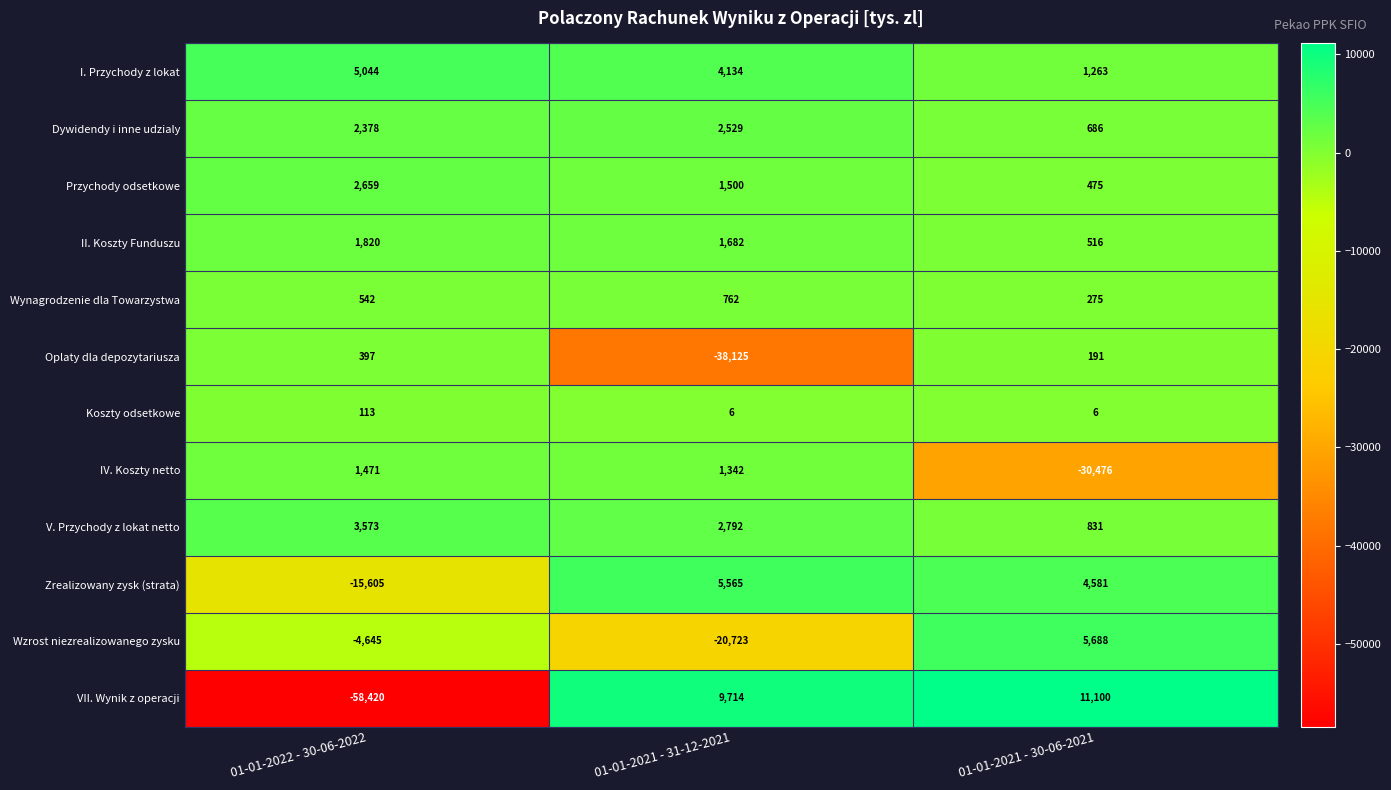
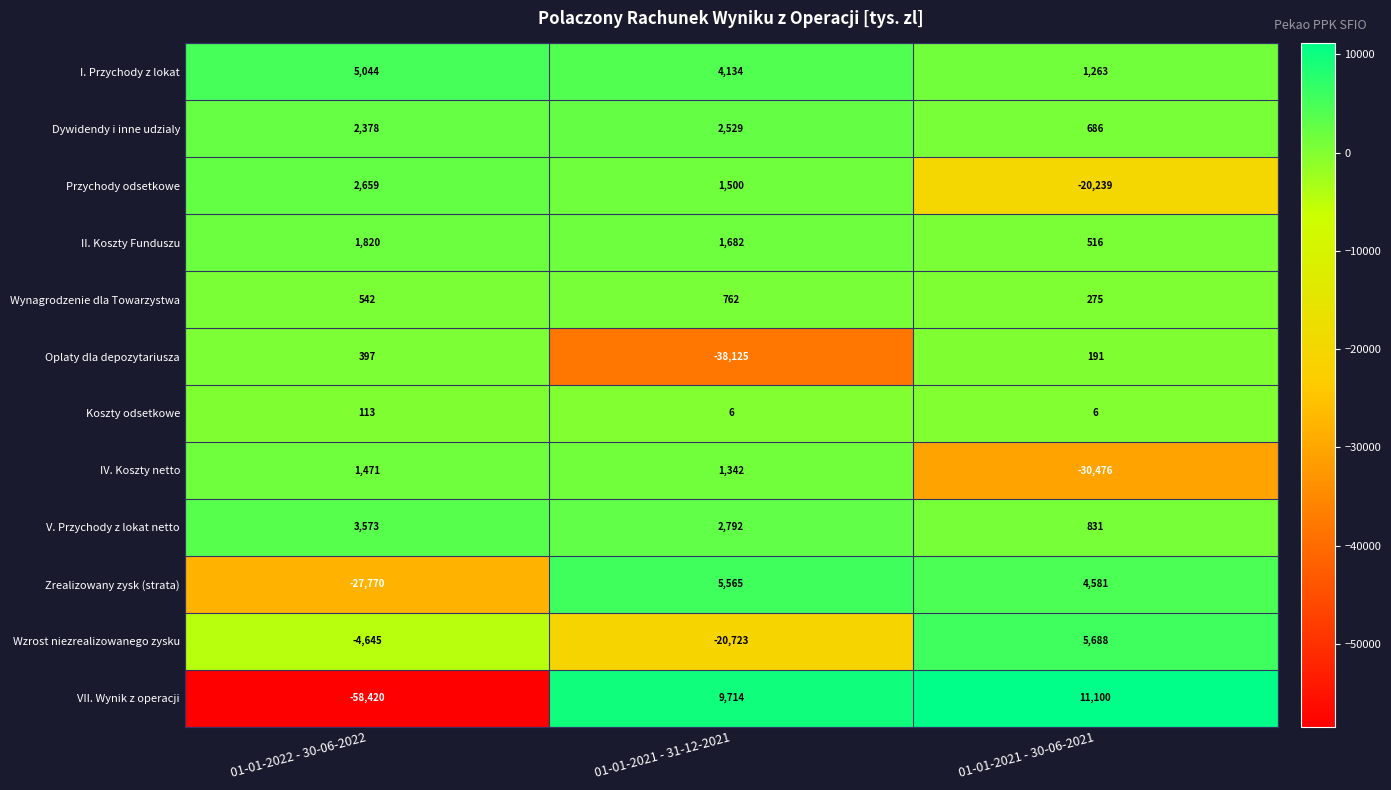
Przychody odsetkowe, 01-01-2021 - 30-06-2021: 475 -> -20,239
Zrealizowany zysk (strata), 01-01-2022 - 30-06-2022: -15,605 -> -27,770
